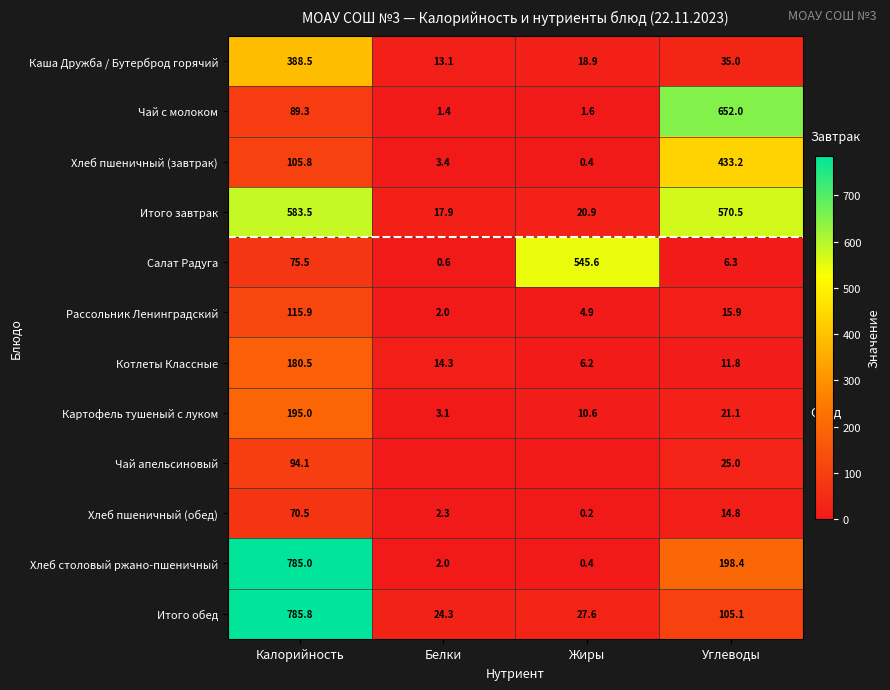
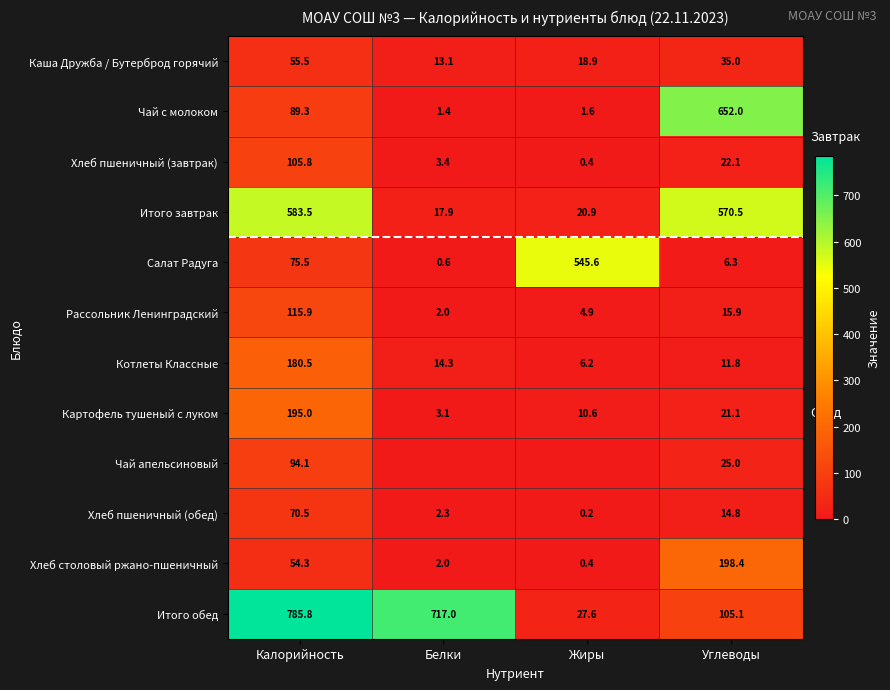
Каша Дружба / Бутерброд горячий, Калорийность: 388.5 -> 55.5
Хлеб пшеничный (завтрак), Углеводы: 433.2 -> 22.1
Хлеб столовый ржано-пшеничный, Калорийность: 785.0 -> 54.3
Итого обед, Белки: 24.3 -> 717.0
